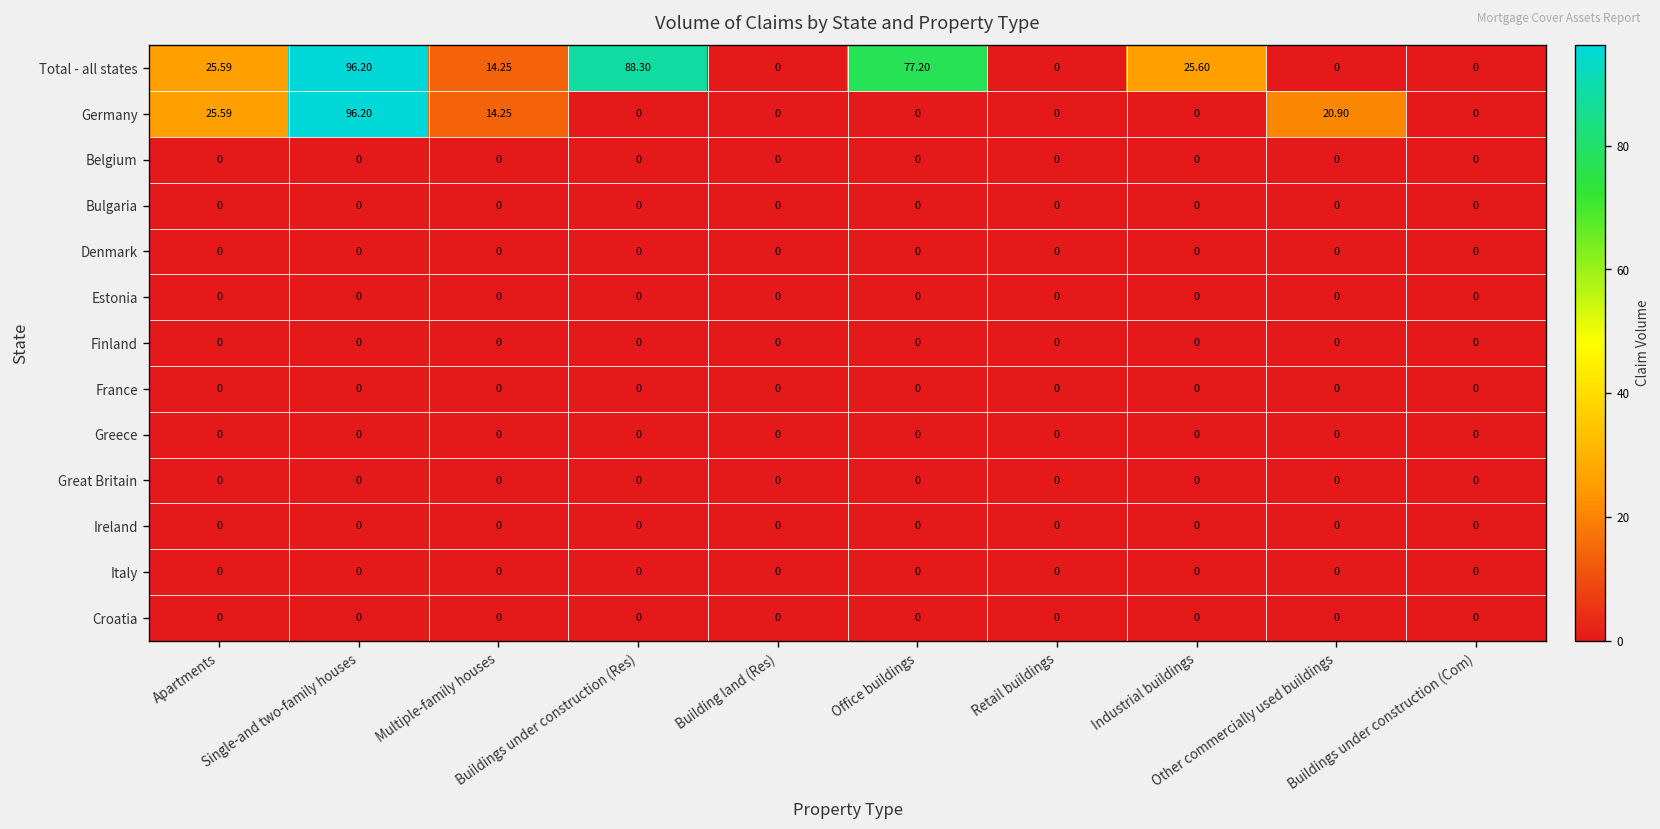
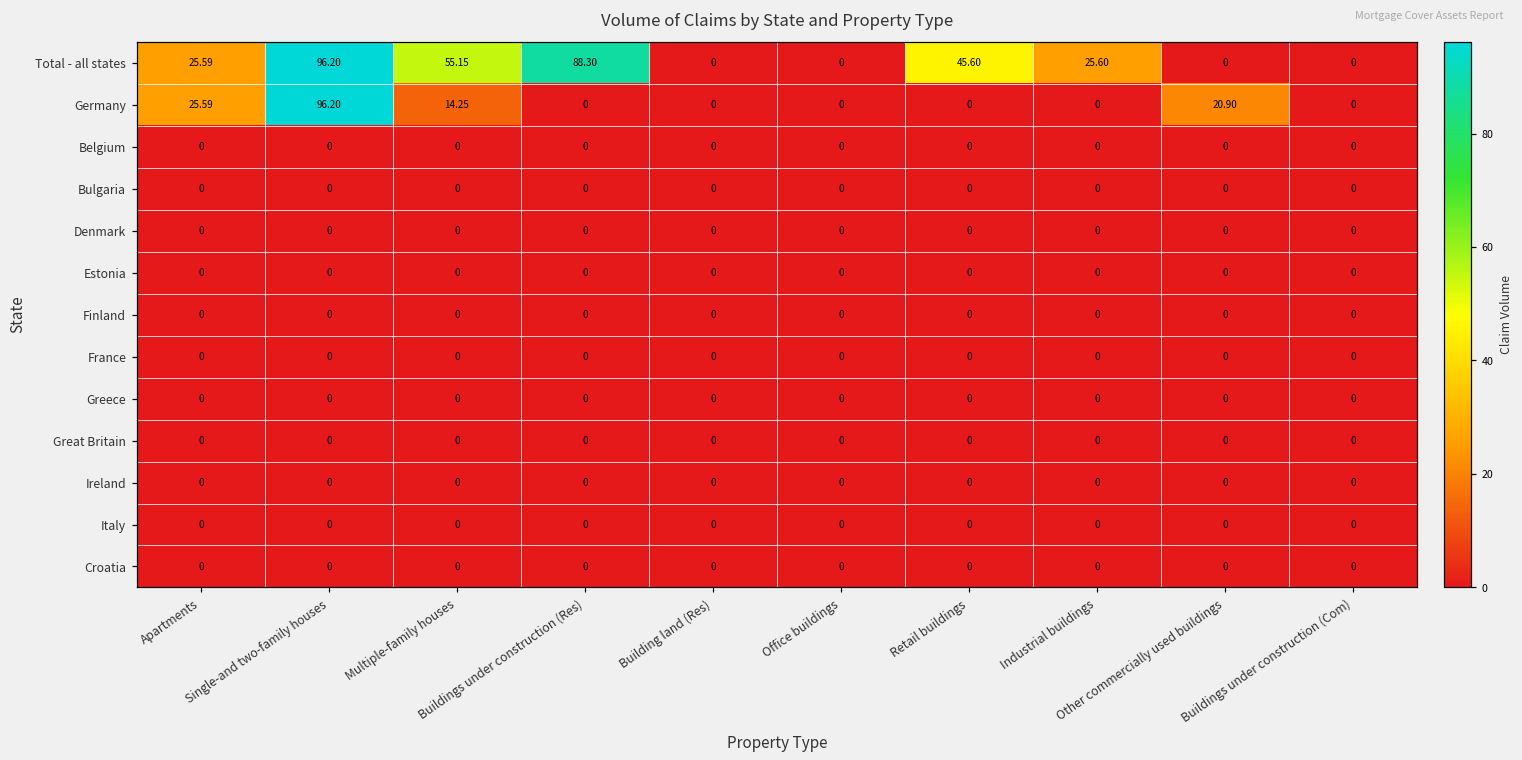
Total - all states, Multiple-family houses: 14.25 -> 55.15
Total - all states, Office buildings: 77.20 -> 0
Total - all states, Retail buildings: 0 -> 45.60
